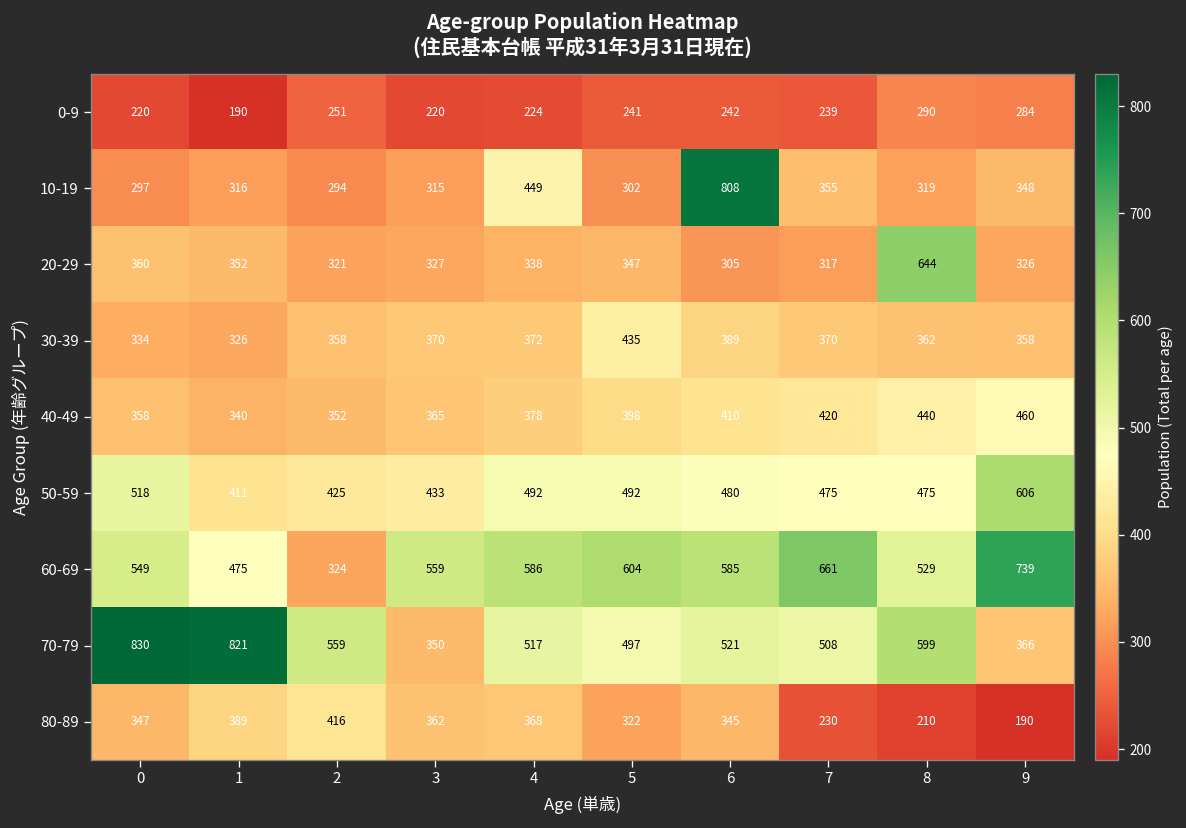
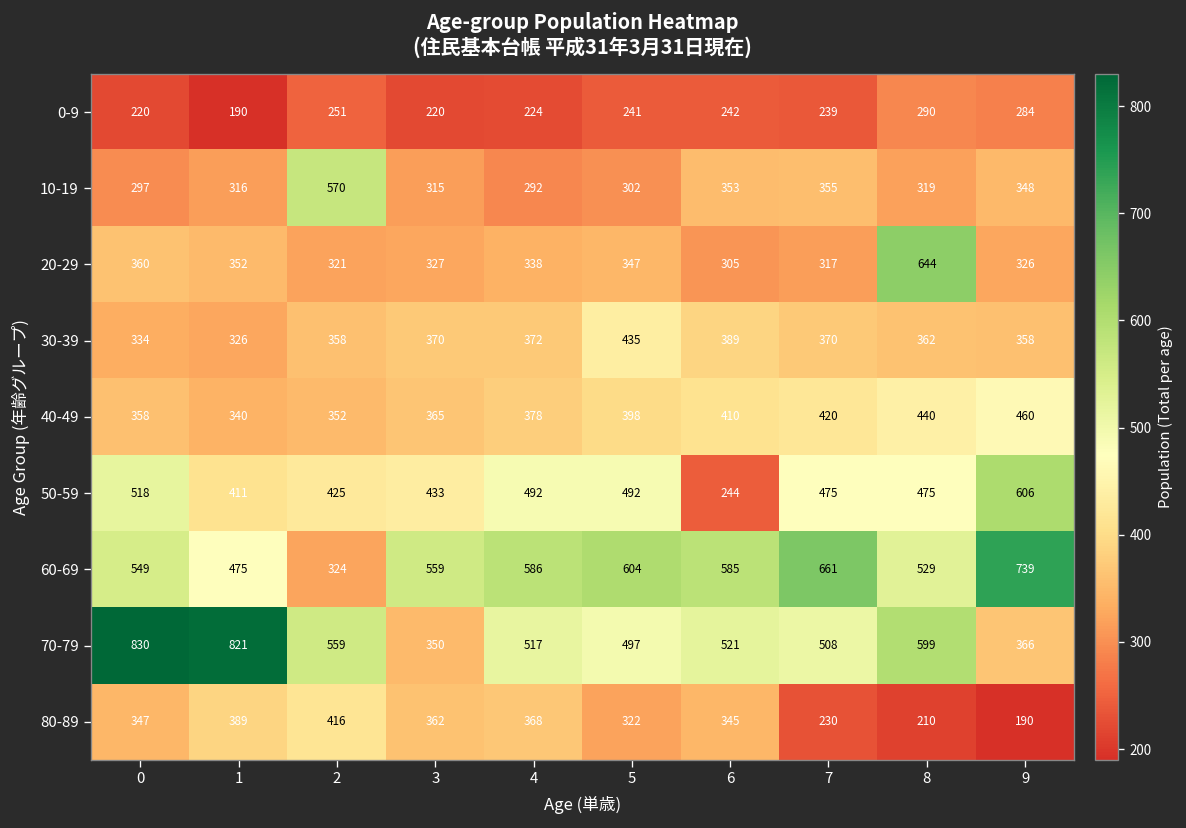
10-19, 2: 294 -> 570
10-19, 4: 449 -> 292
10-19, 6: 808 -> 353
50-59, 6: 480 -> 244
